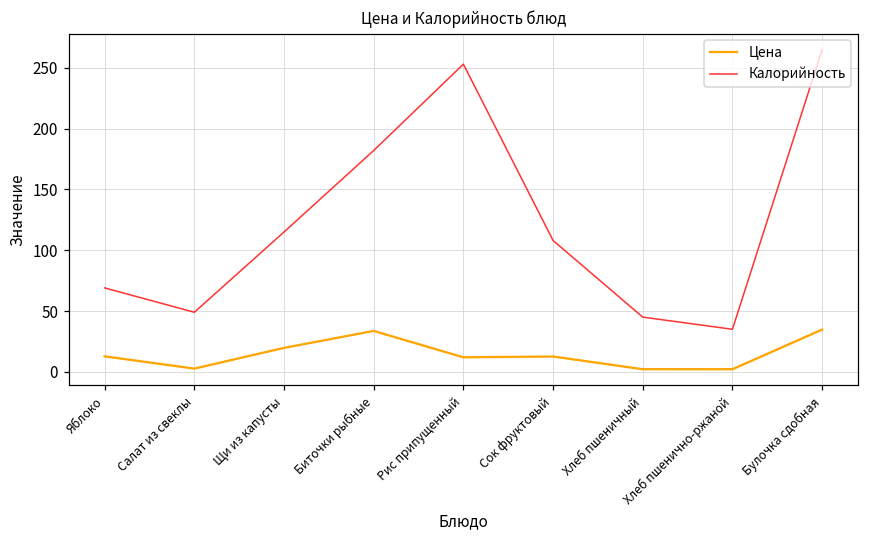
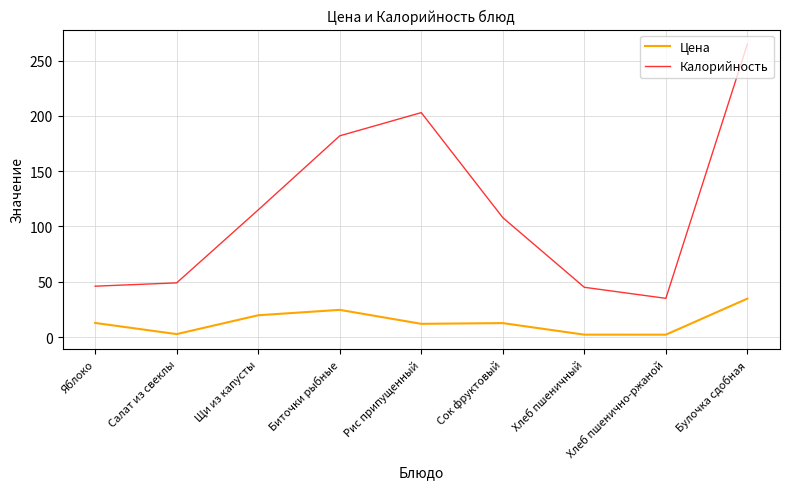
Калорийность, Яблоко: 69 -> 46
Цена, Биточки рыбные: 34 -> 25
Калорийность, Рис припущенный: 253 -> 203
